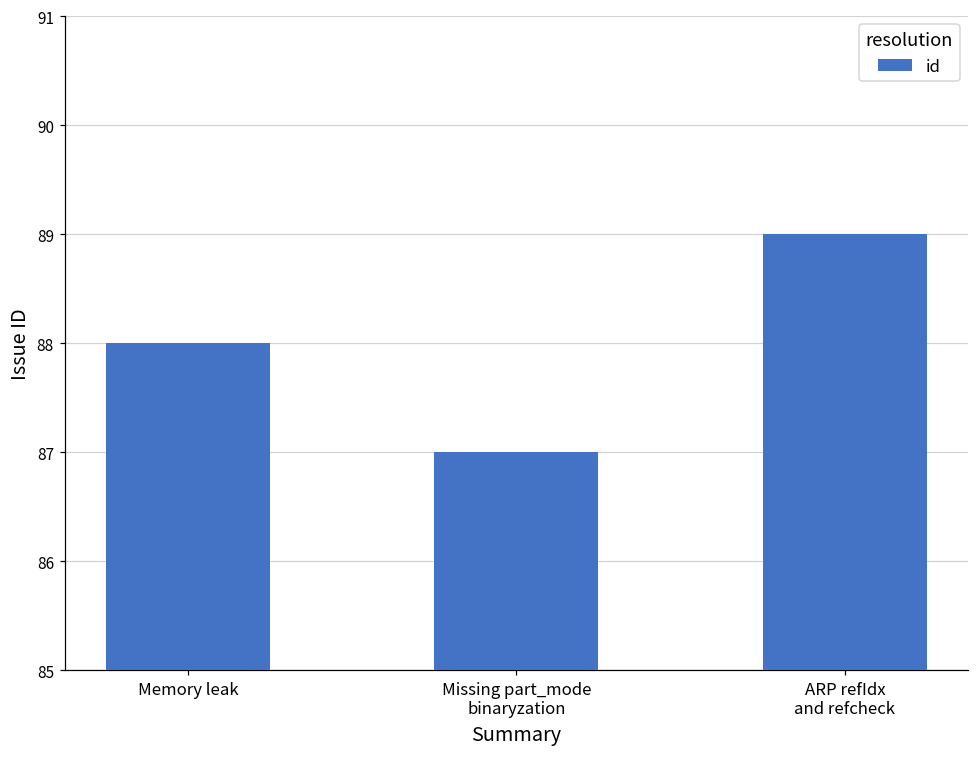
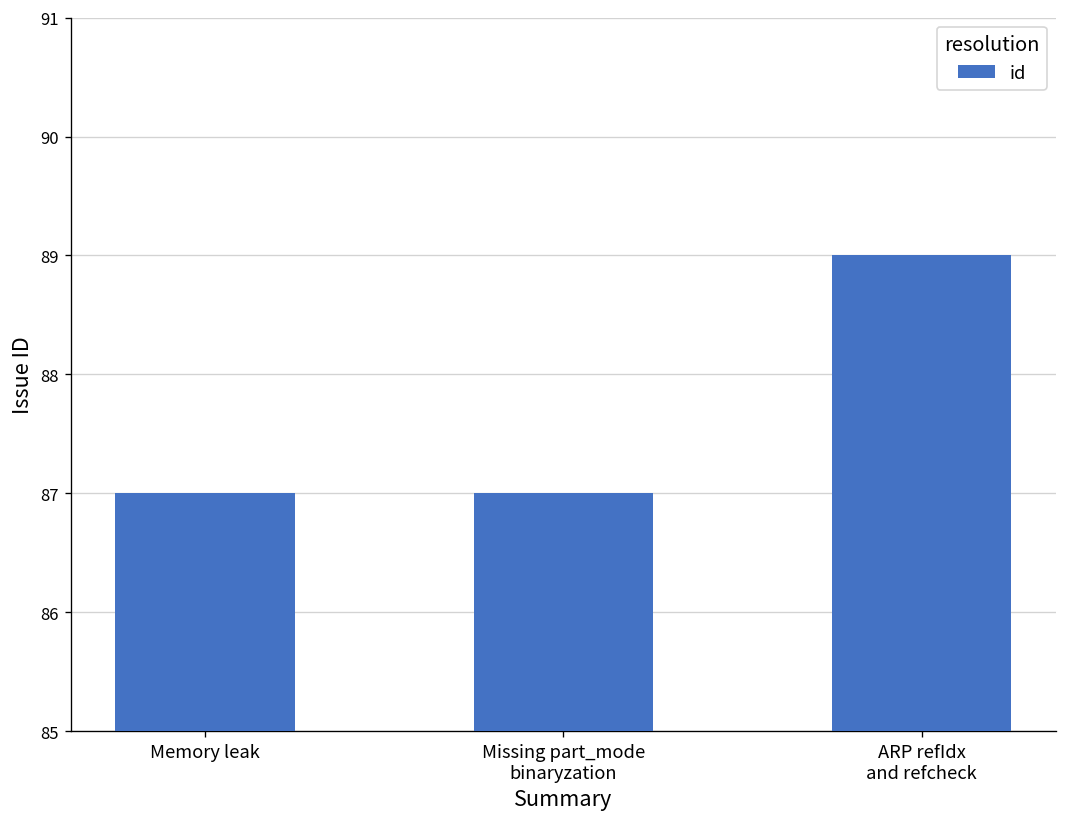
Memory leak: 88 -> 87
